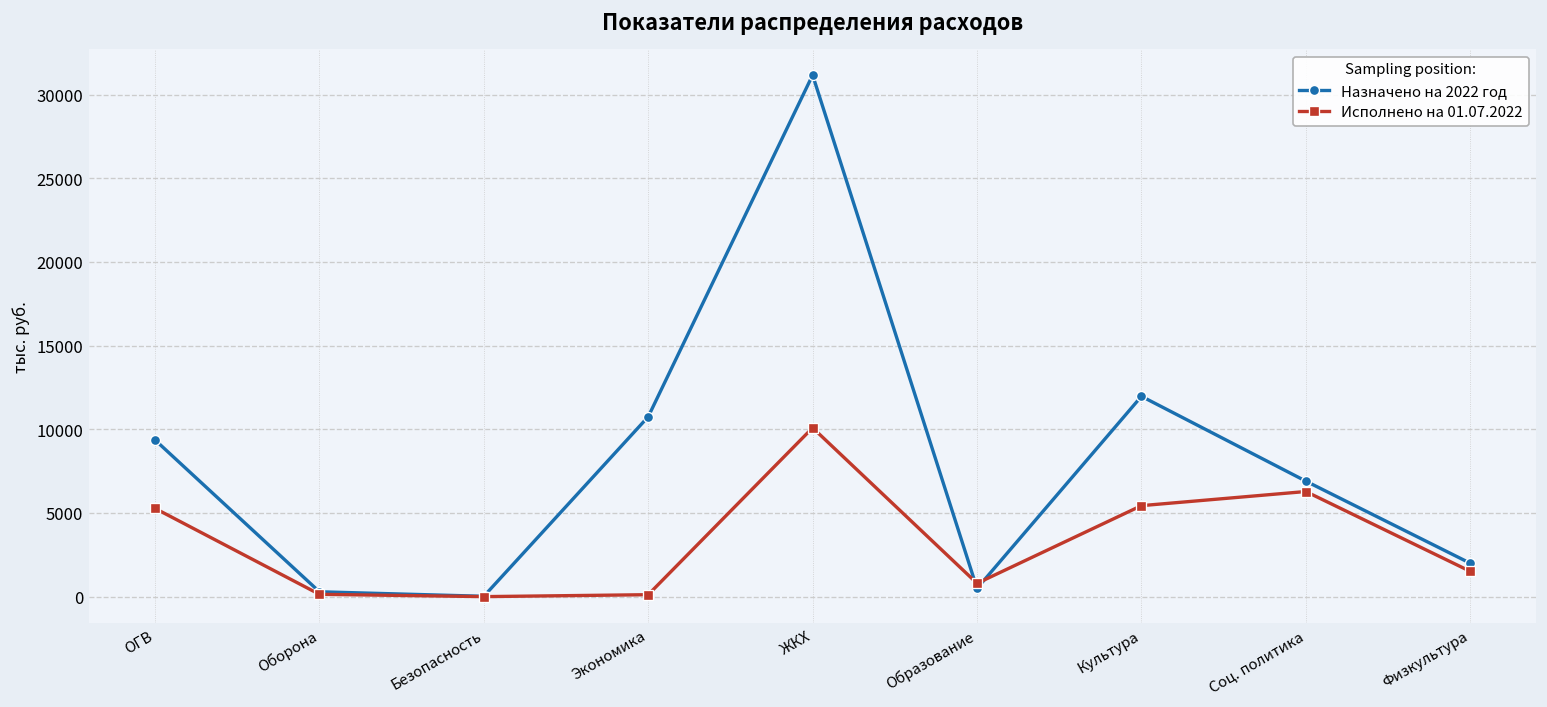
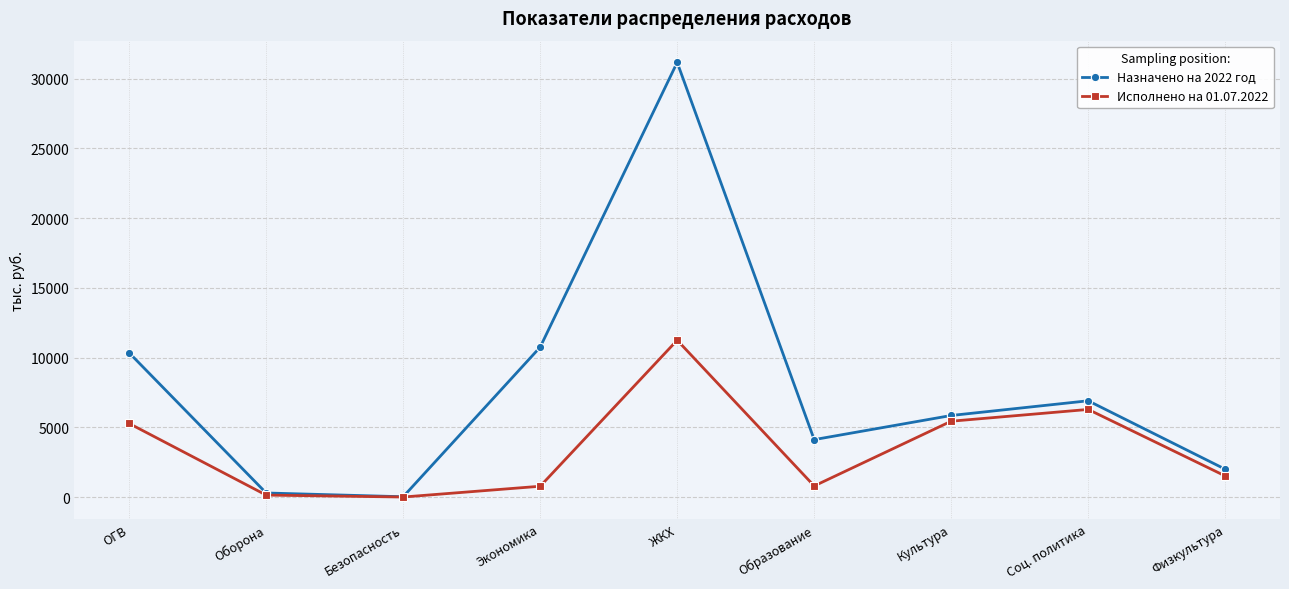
Назначено на 2022 год, ОГВ: 9400 -> 10300
Исполнено на 01.07.2022, Экономика: 100 -> 800
Исполнено на 01.07.2022, ЖКХ: 10100 -> 11200
Назначено на 2022 год, Образование: 500 -> 4100
Назначено на 2022 год, Культура: 12000 -> 5800
